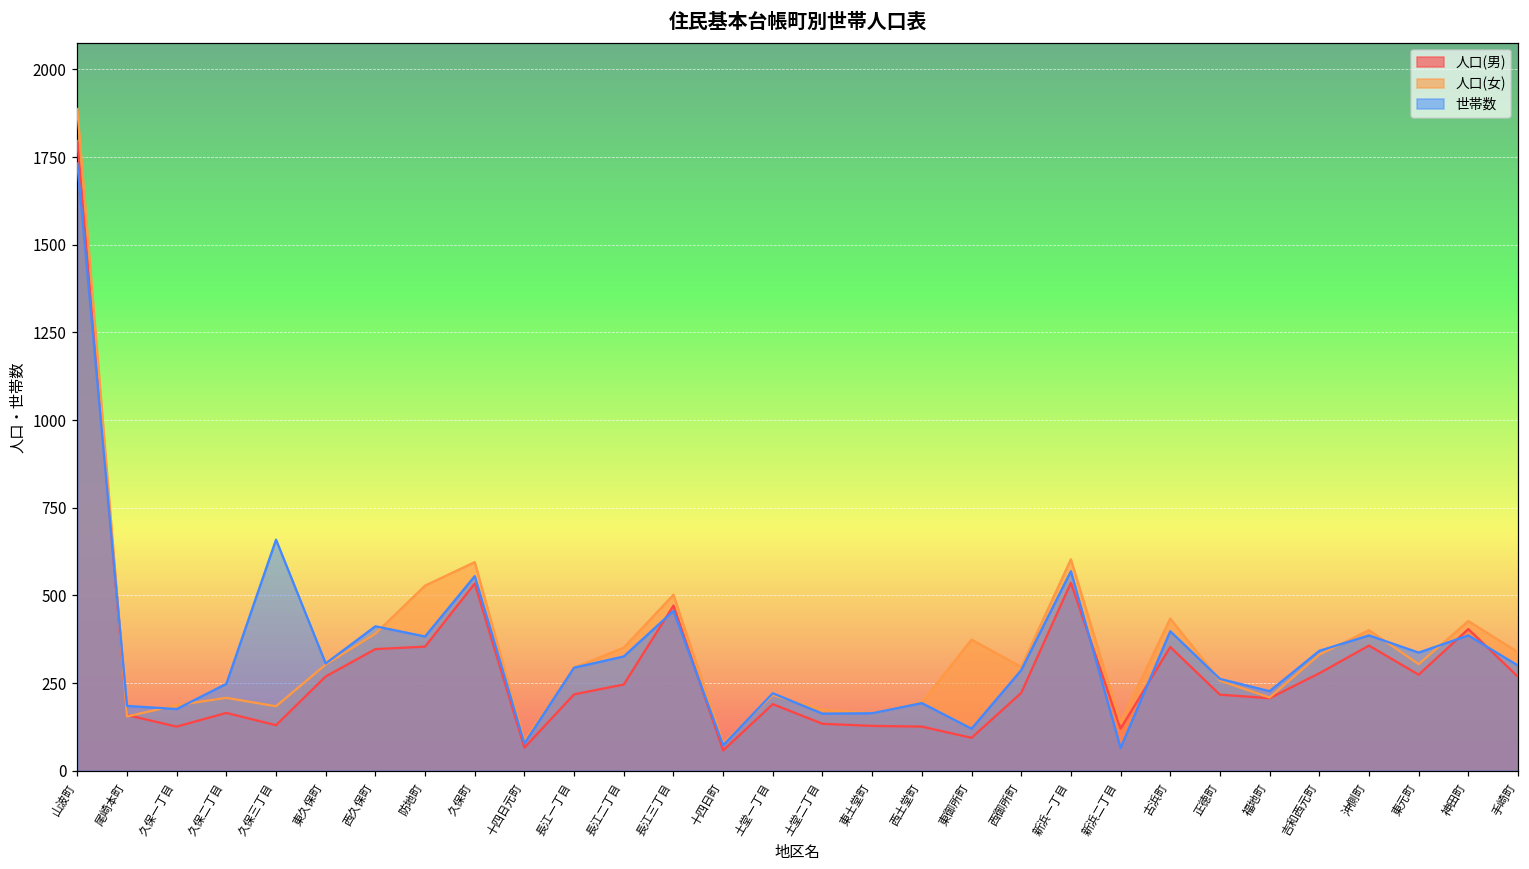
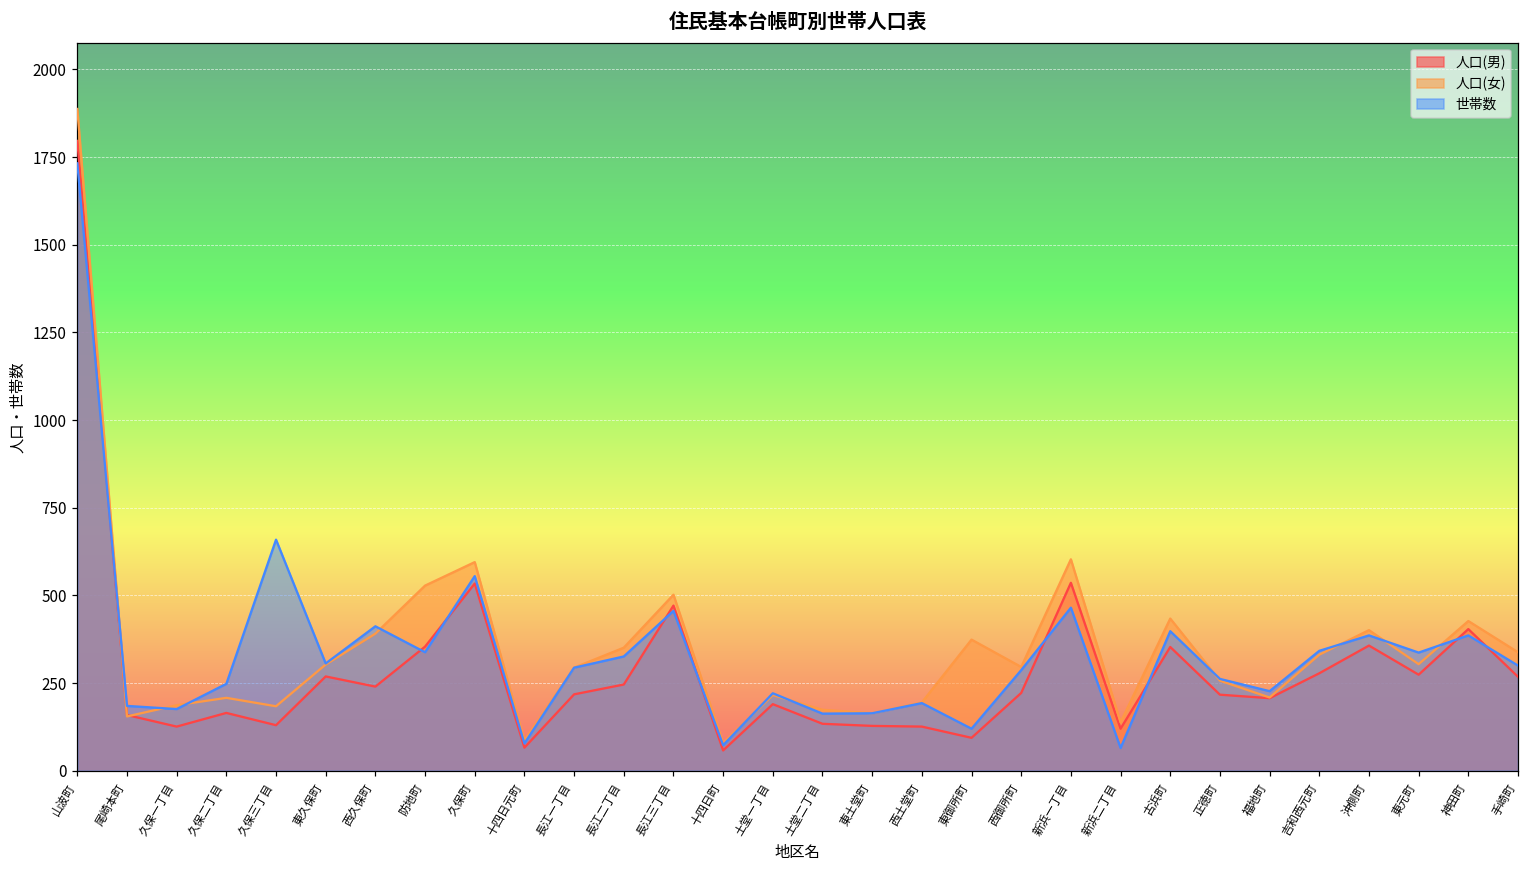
人口(男), 西久保町: 350 -> 240
世帯数, 防地町: 380 -> 340
世帯数, 新浜一丁目: 570 -> 470
